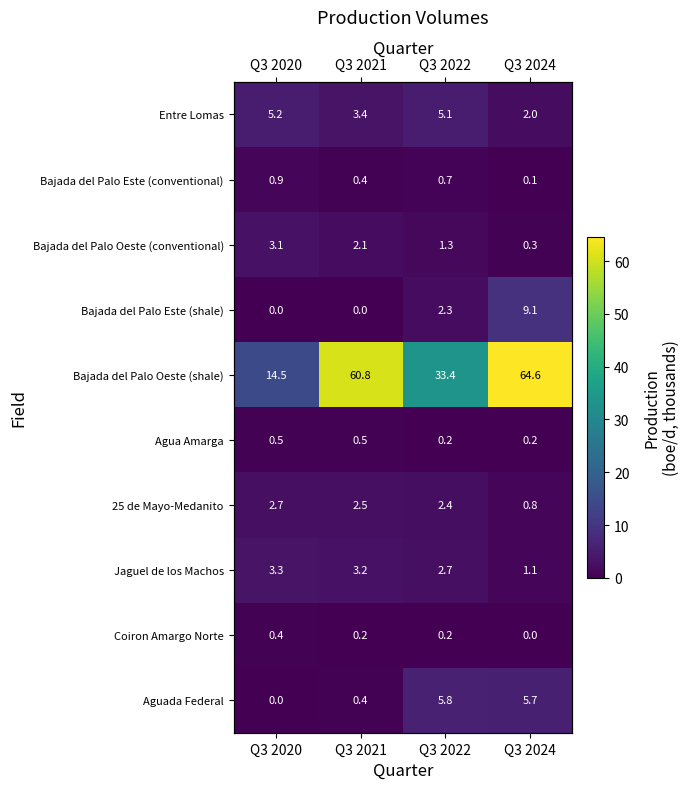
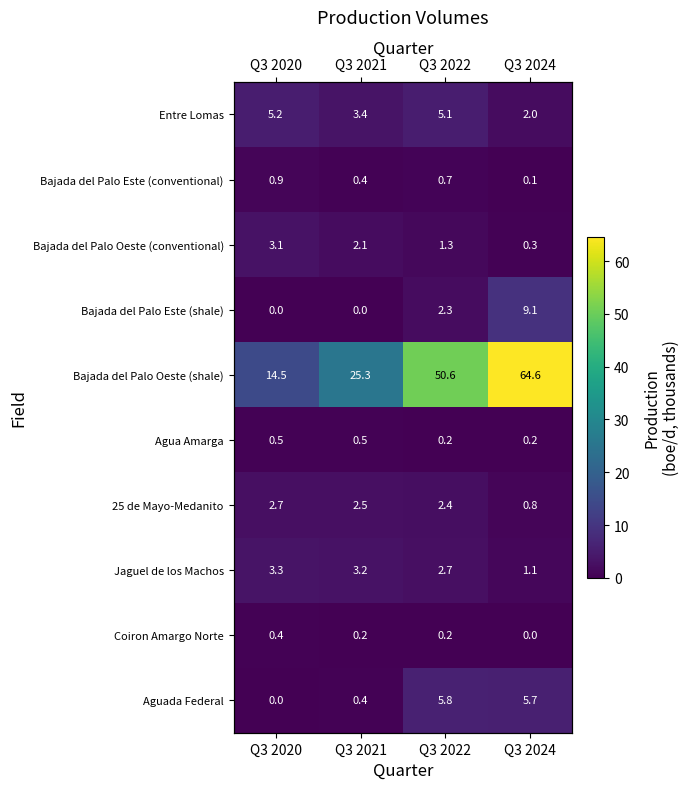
Bajada del Palo Oeste (shale), Q3 2021: 60.8 -> 25.3
Bajada del Palo Oeste (shale), Q3 2022: 33.4 -> 50.6
